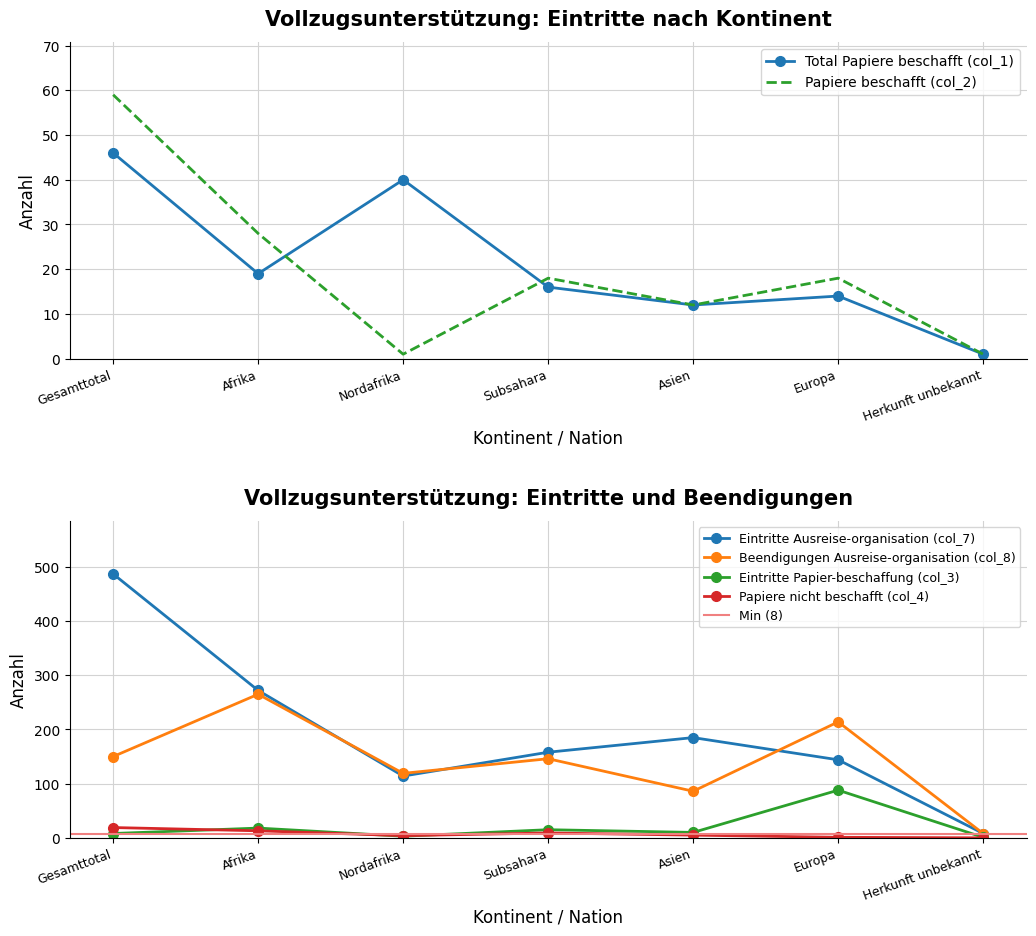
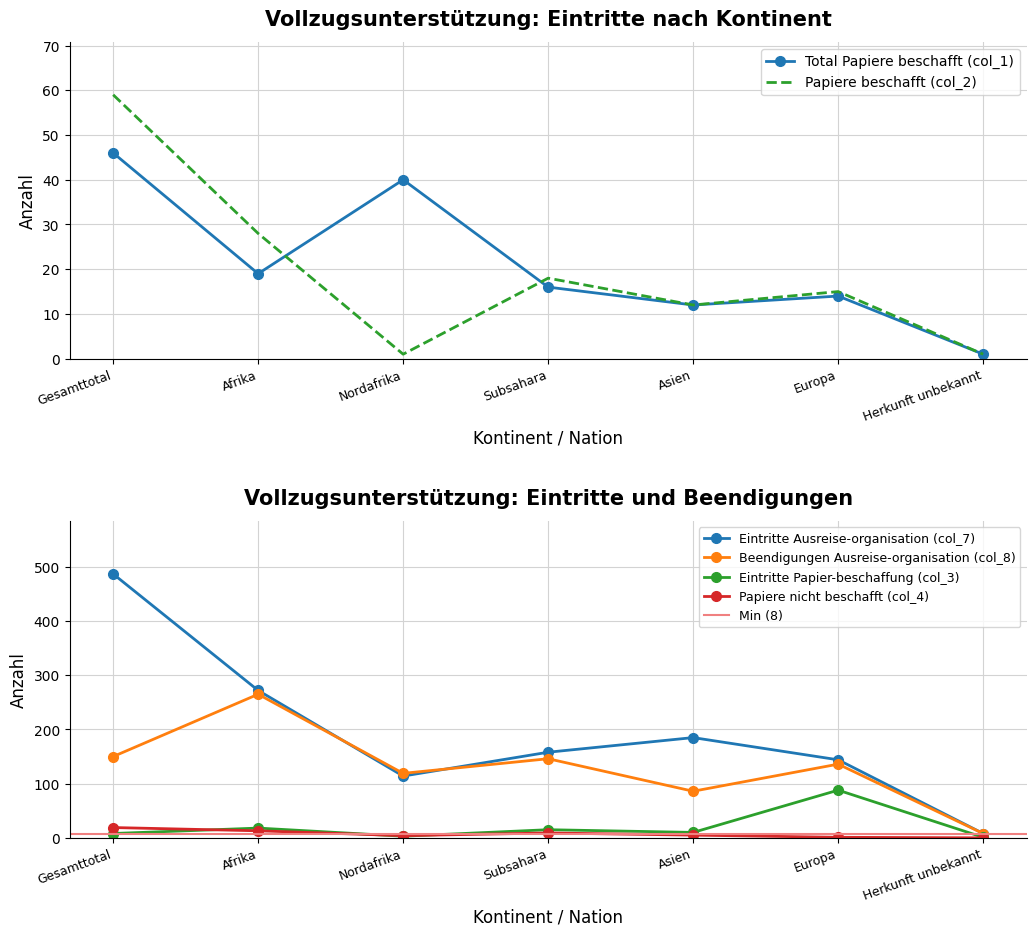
Vollzugsunterstützung: Eintritte nach Kontinent, Papiere beschafft (col_2), Europa: 18 -> 15
Vollzugsunterstützung: Eintritte und Beendigungen, Beendigungen Ausreise-organisation (col_8), Europa: 210 -> 140
